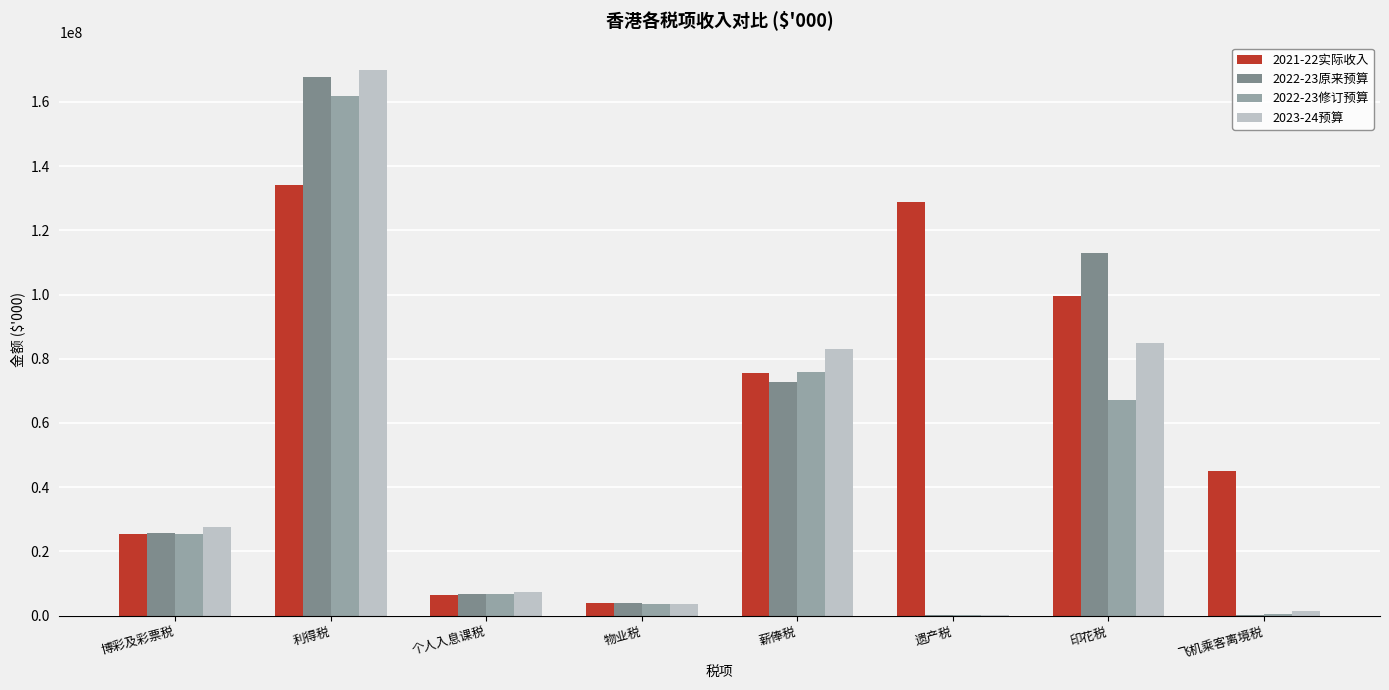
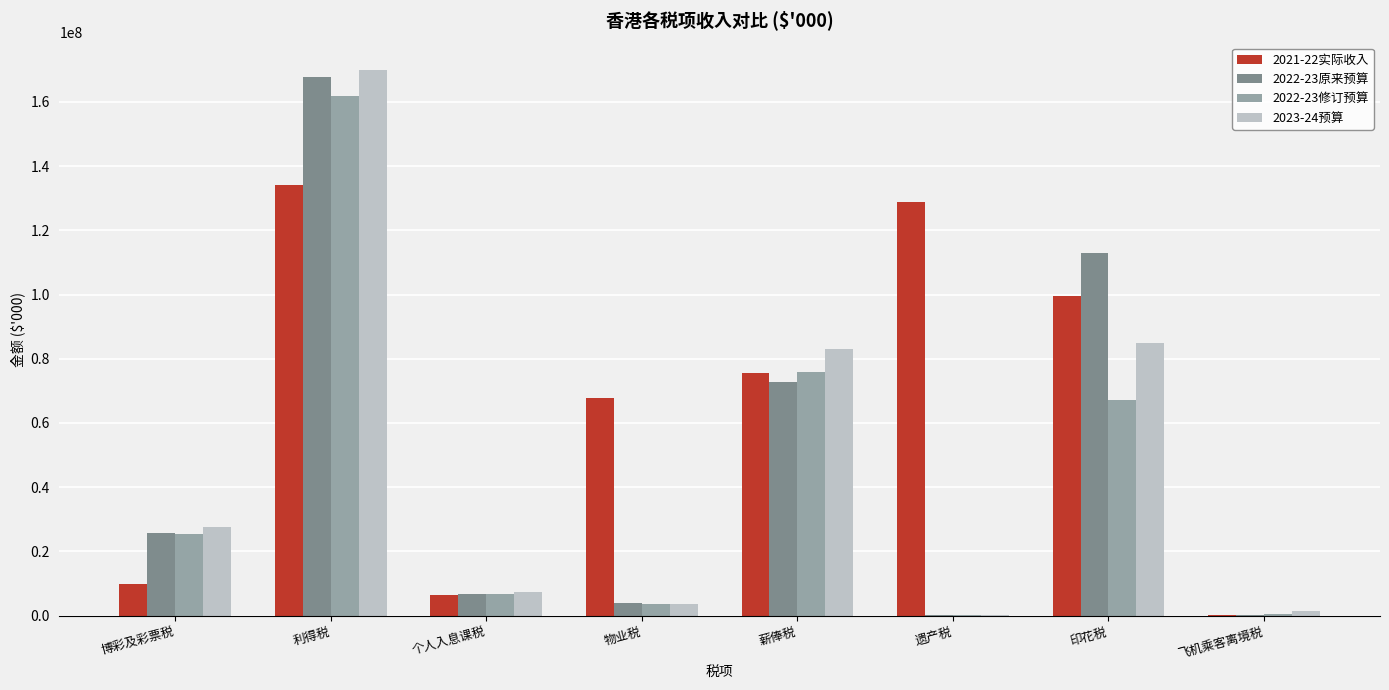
2021-22实际收入, 博彩及彩票税: 25000000 -> 10000000
2021-22实际收入, 物业税: 4000000 -> 68000000
2021-22实际收入, 飞机乘客离境税: 45000000 -> 0
